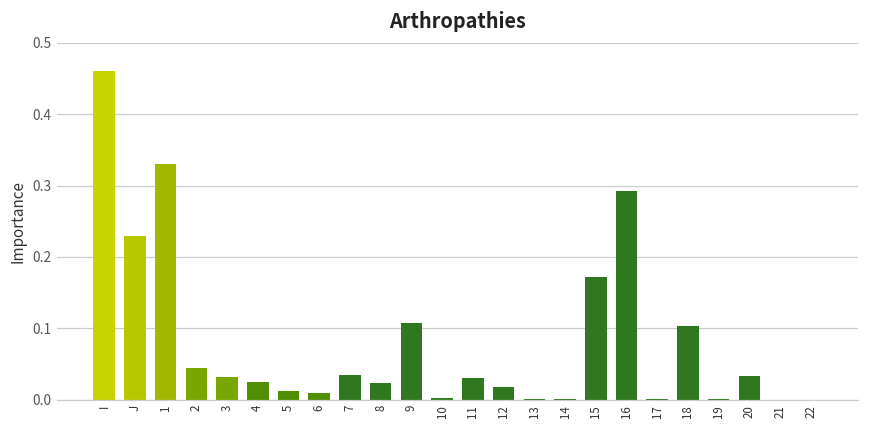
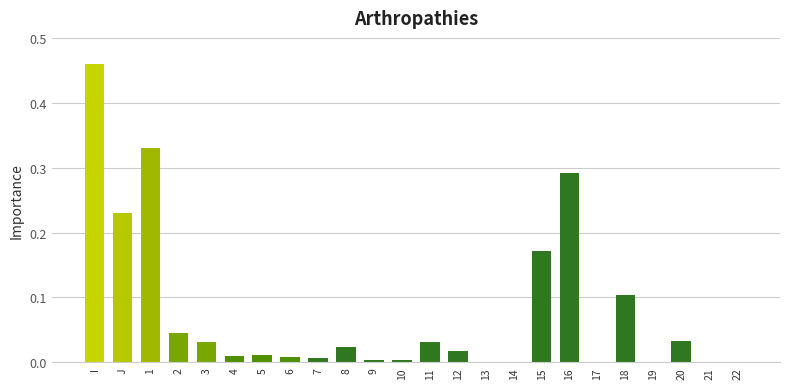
4: 0.03 -> 0.01
7: 0.03 -> 0.01
9: 0.11 -> 0.00
